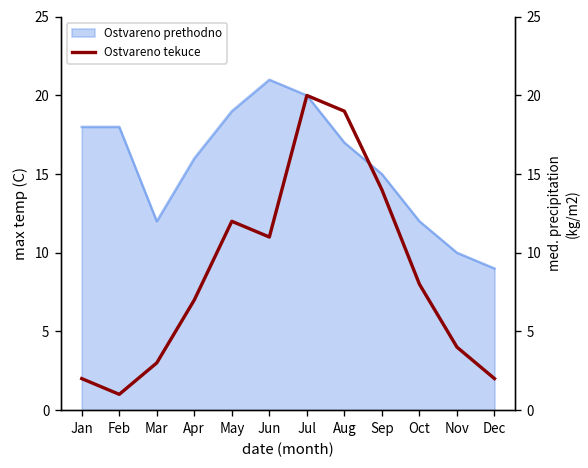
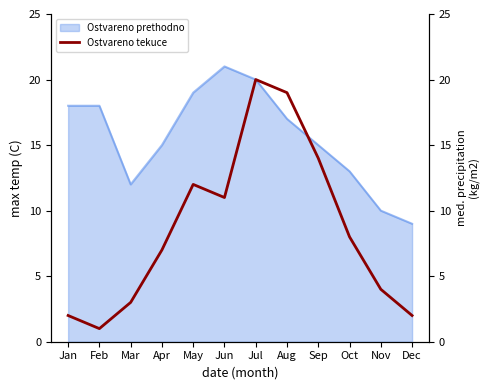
Ostvareno prethodno, Apr: 16 -> 15
Ostvareno prethodno, Oct: 12 -> 13
